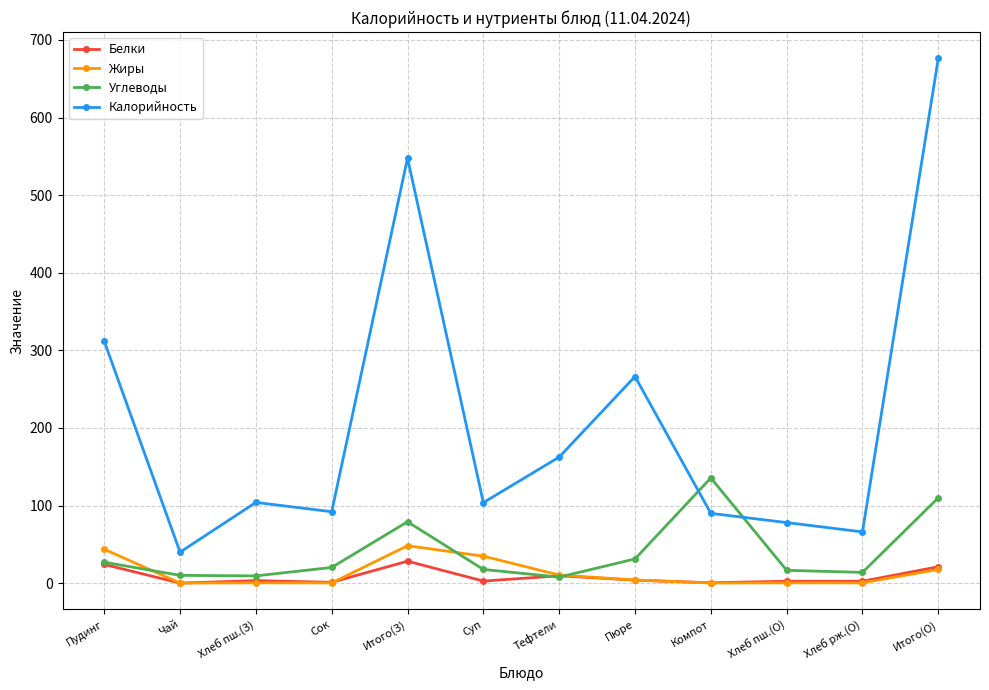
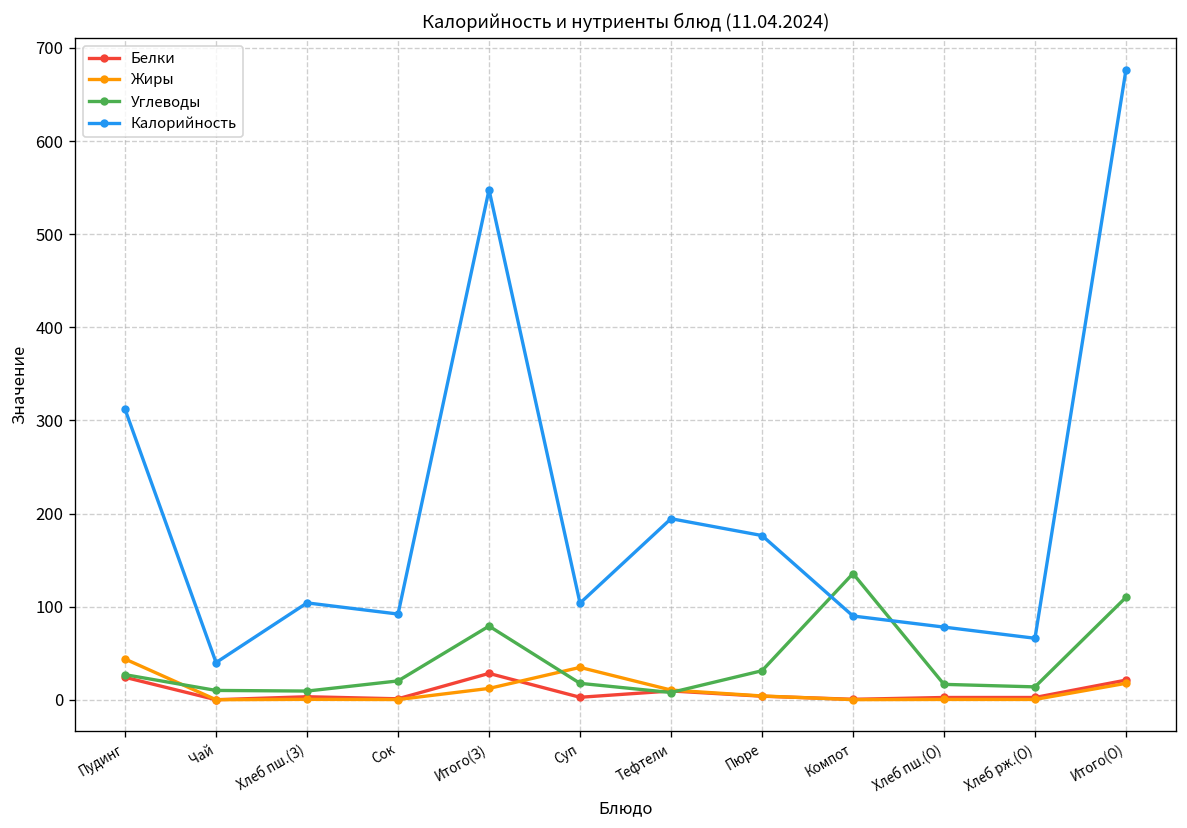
Жиры, Итого(З): 50 -> 10
Калорийность, Тефтели: 160 -> 190
Калорийность, Пюре: 270 -> 180
